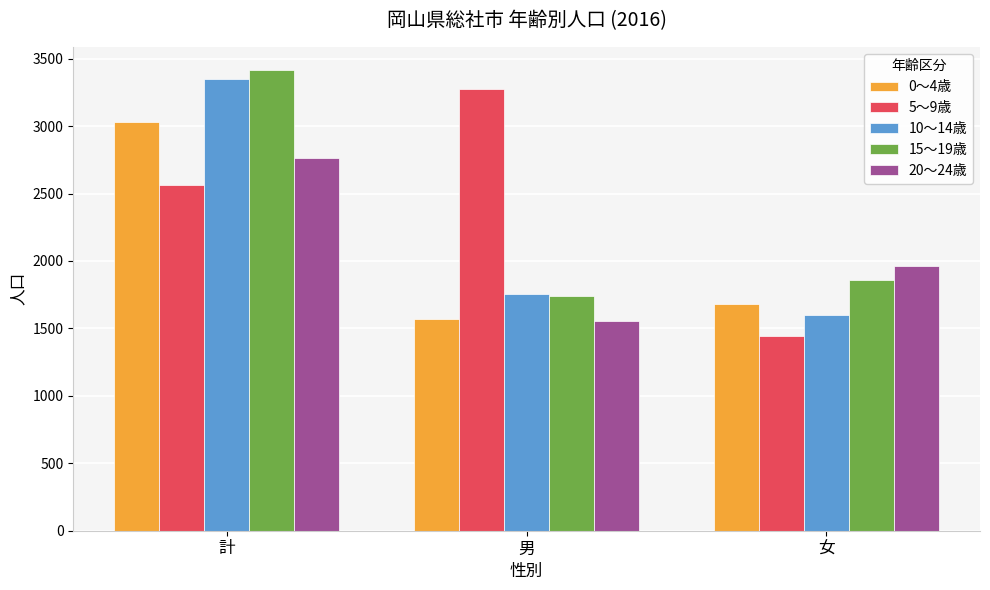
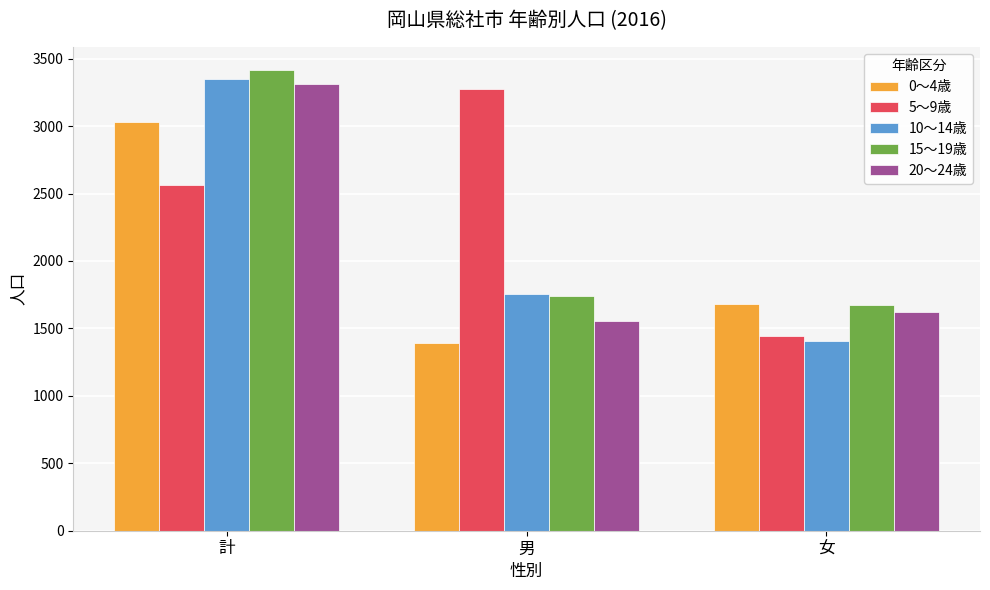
20～24歳, 計: 2760 -> 3310
0～4歳, 男: 1570 -> 1400
10～14歳, 女: 1600 -> 1410
15～19歳, 女: 1860 -> 1680
20～24歳, 女: 1970 -> 1620
